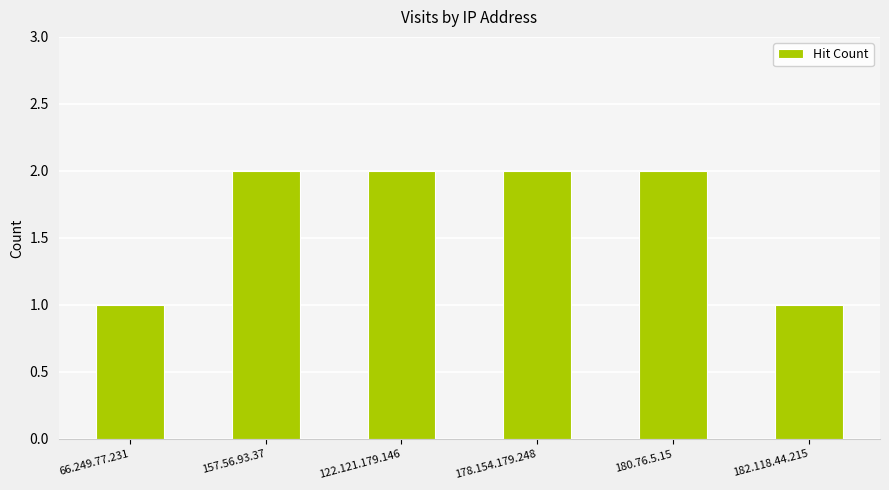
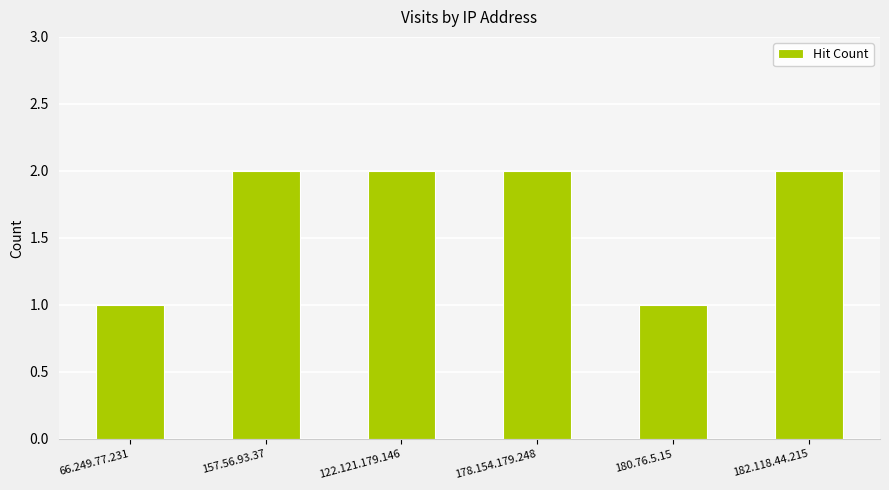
180.76.5.15: 2 -> 1
182.118.44.215: 1 -> 2
